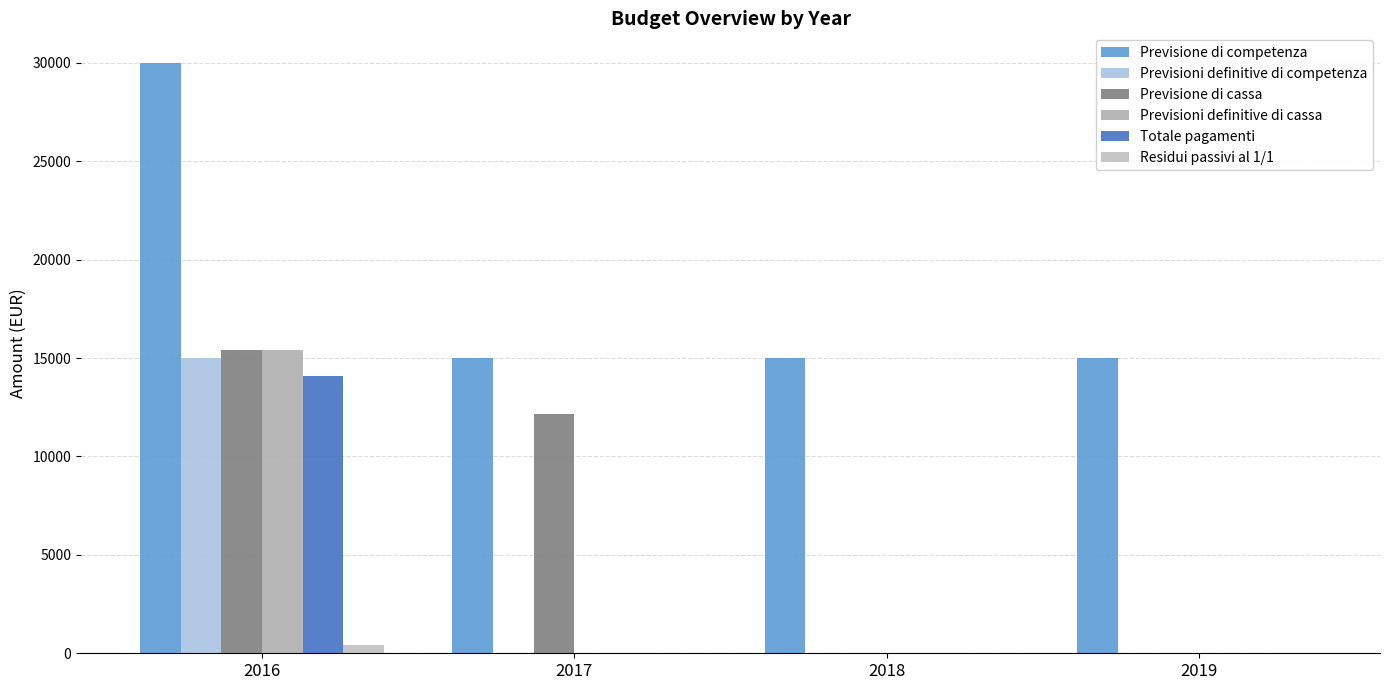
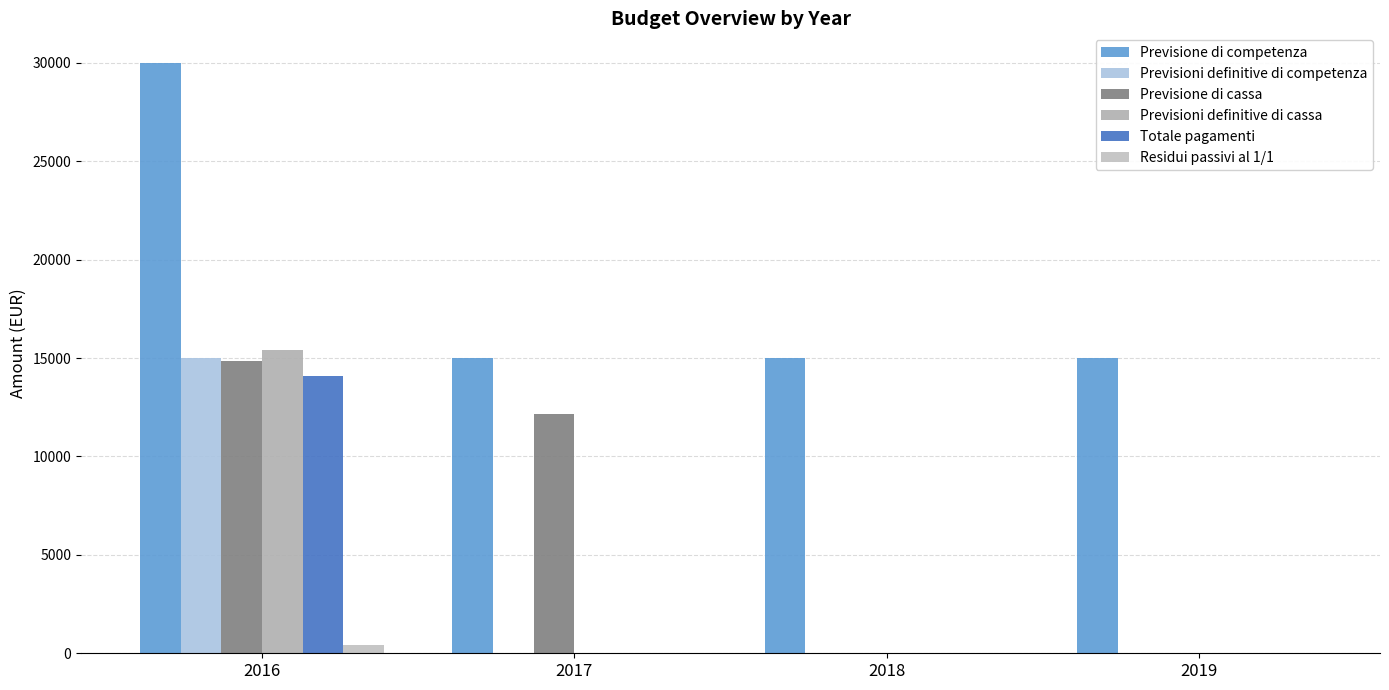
Previsione di cassa, 2016: 15400 -> 14800
